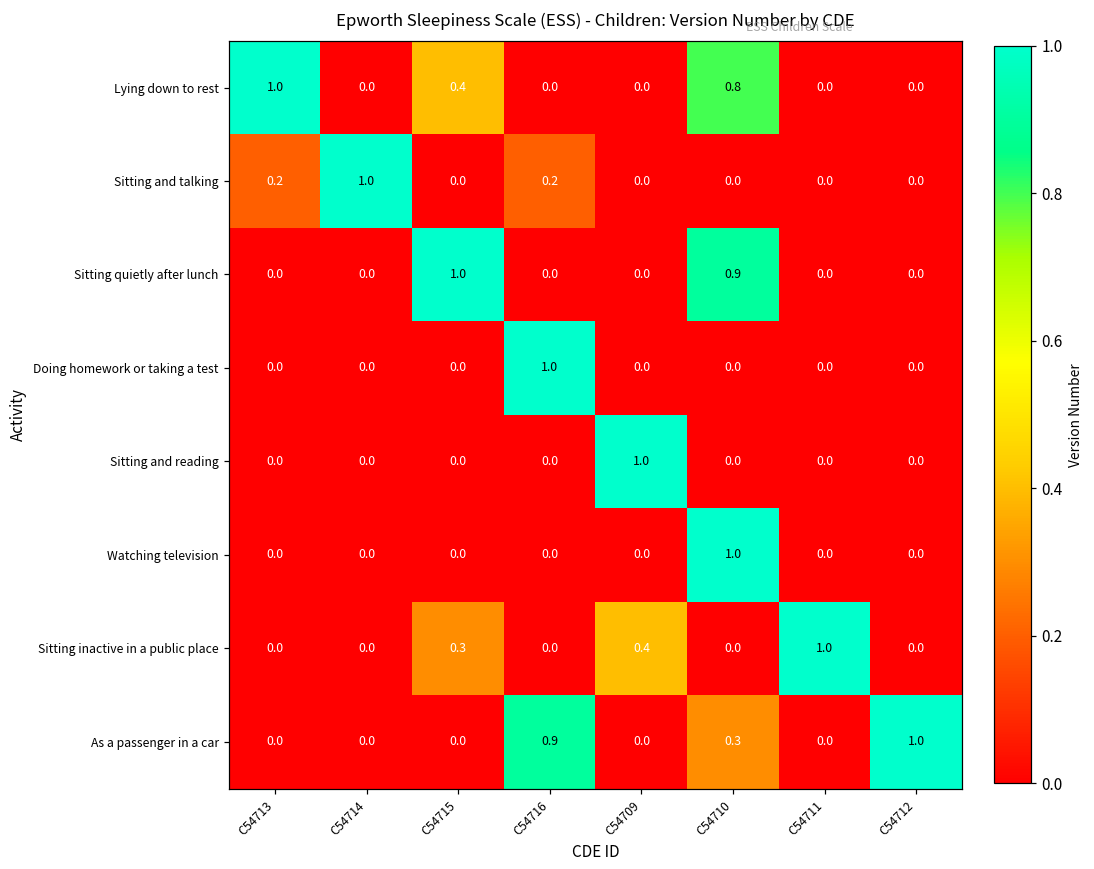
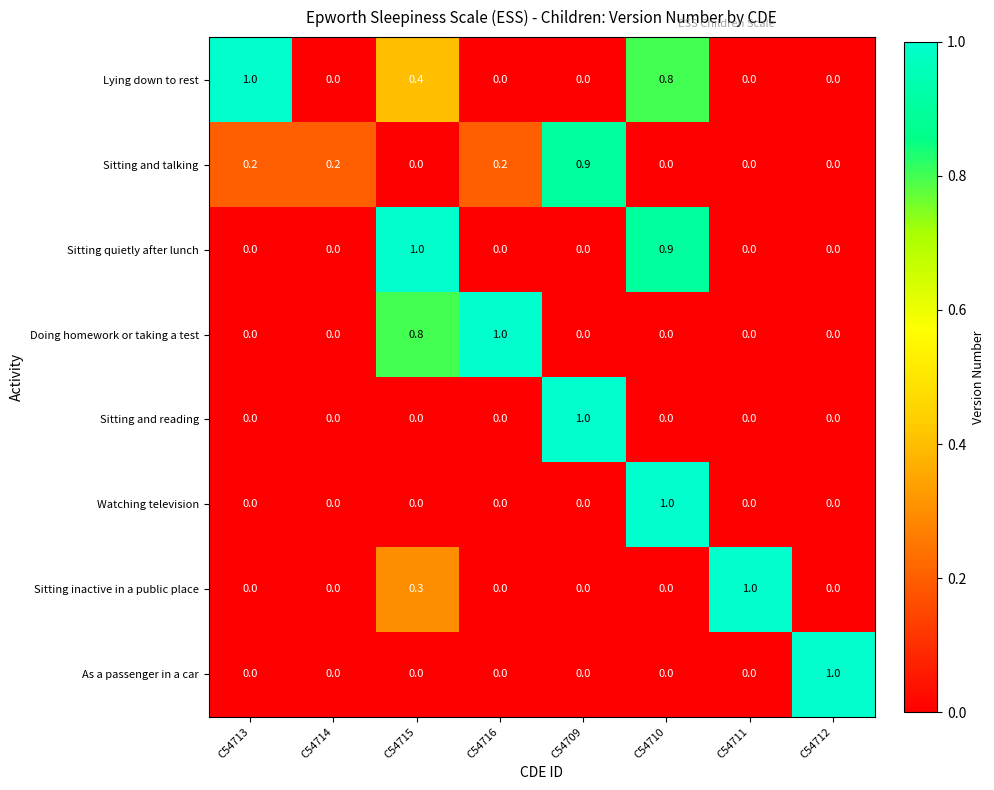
Sitting and talking, C54714: 1.0 -> 0.2
Sitting and talking, C54709: 0.0 -> 0.9
Doing homework or taking a test, C54715: 0.0 -> 0.8
Sitting inactive in a public place, C54709: 0.4 -> 0.0
As a passenger in a car, C54716: 0.9 -> 0.0
As a passenger in a car, C54710: 0.3 -> 0.0
